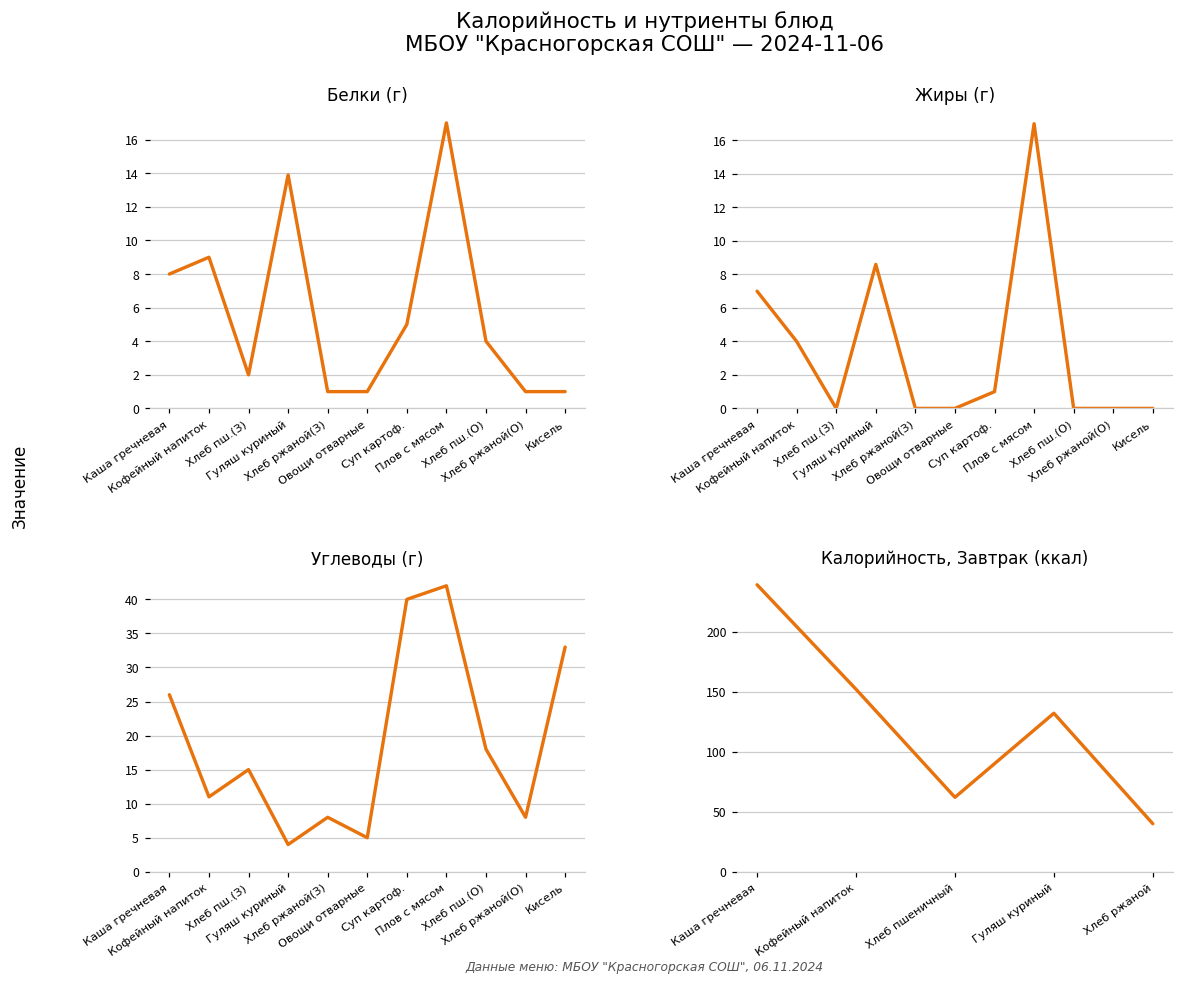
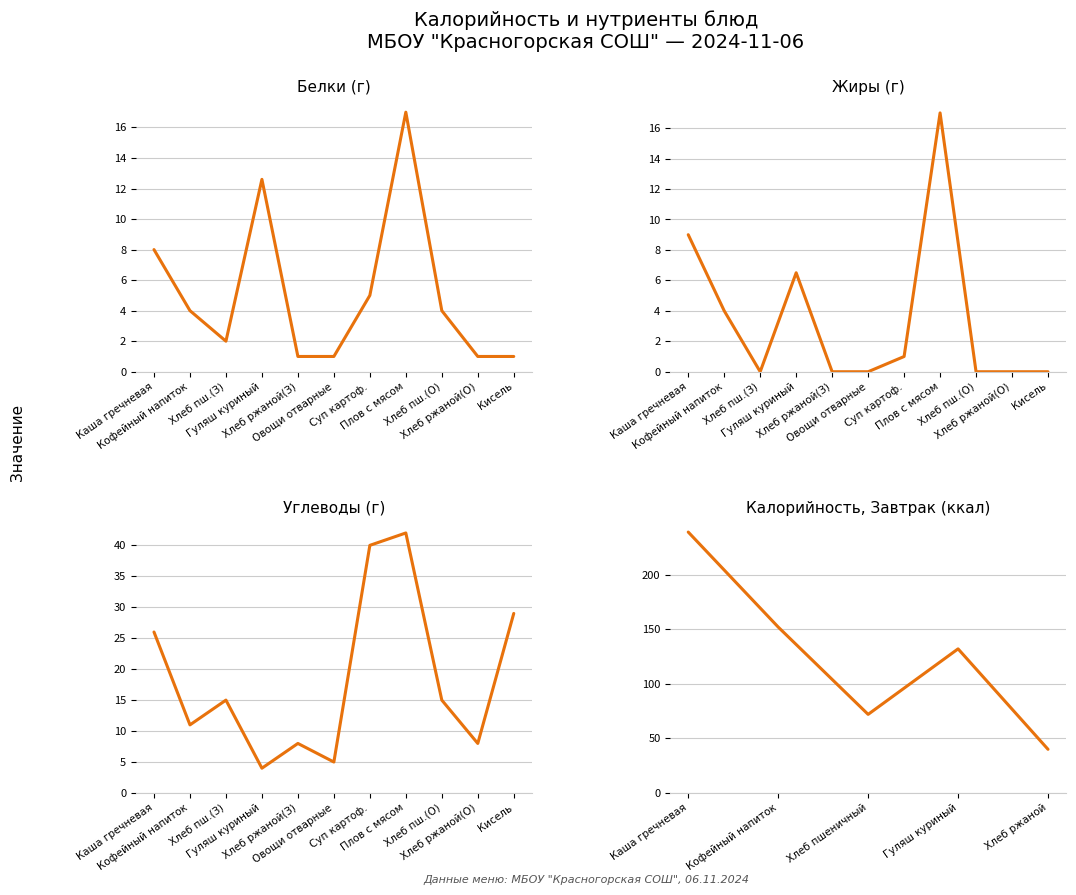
Белки (г), Кофейный напиток: 9 -> 4
Белки (г), Гуляш куриный: 13.9 -> 12.6
Жиры (г), Каша гречневая: 7 -> 9
Жиры (г), Гуляш куриный: 8.6 -> 6.5
Углеводы (г), Хлеб пш.(О): 18 -> 15
Углеводы (г), Кисель: 33 -> 29
Калорийность, Завтрак (ккал), Хлеб пшеничный: 62 -> 72
